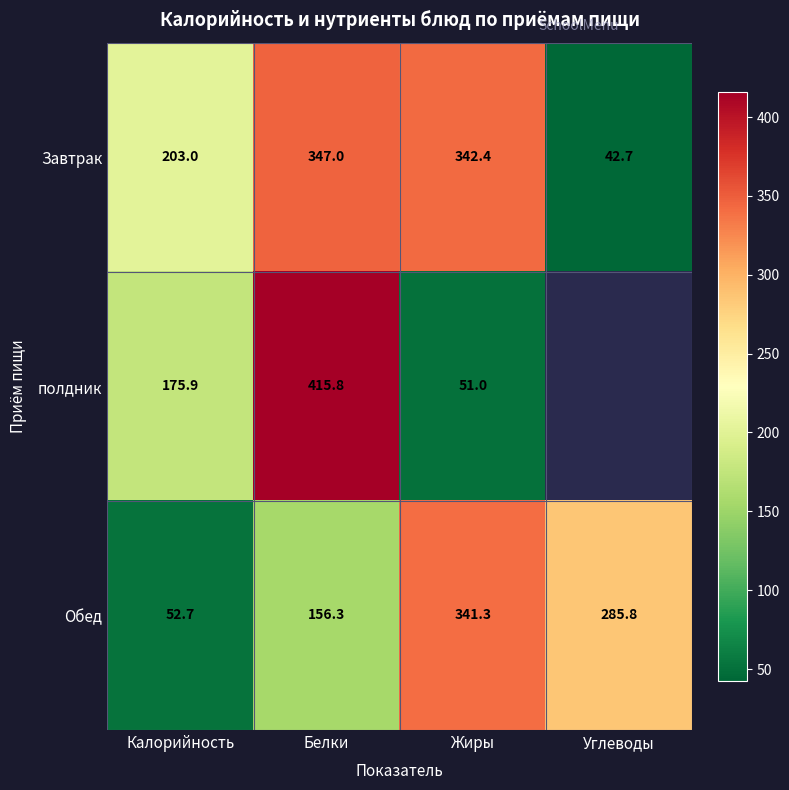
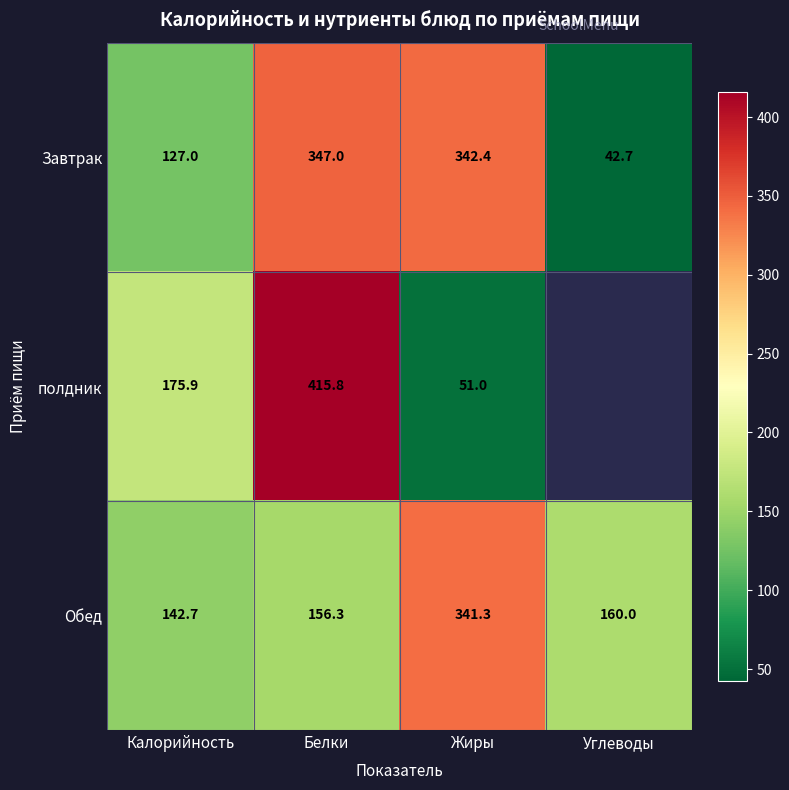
Завтрак, Калорийность: 203.0 -> 127.0
Обед, Калорийность: 52.7 -> 142.7
Обед, Углеводы: 285.8 -> 160.0
